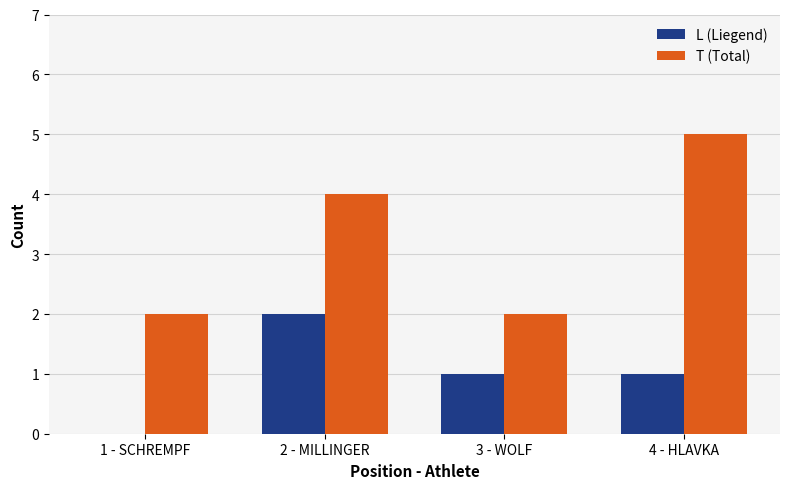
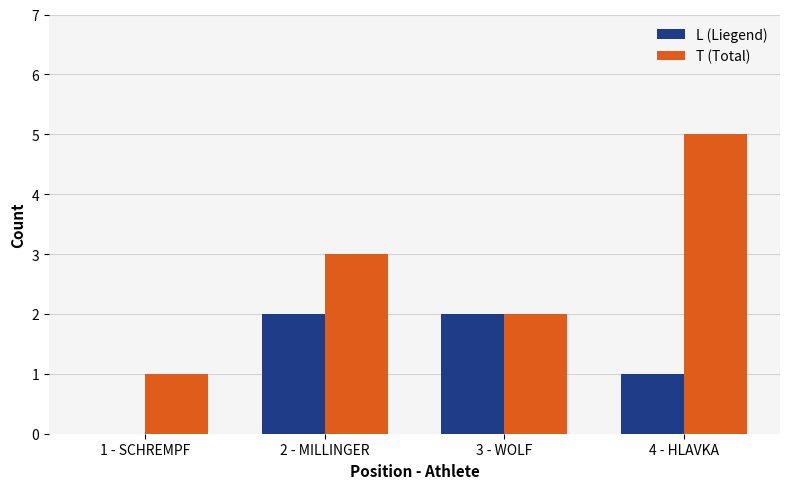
T (Total), 1 - SCHREMPF: 2 -> 1
T (Total), 2 - MILLINGER: 4 -> 3
L (Liegend), 3 - WOLF: 1 -> 2
